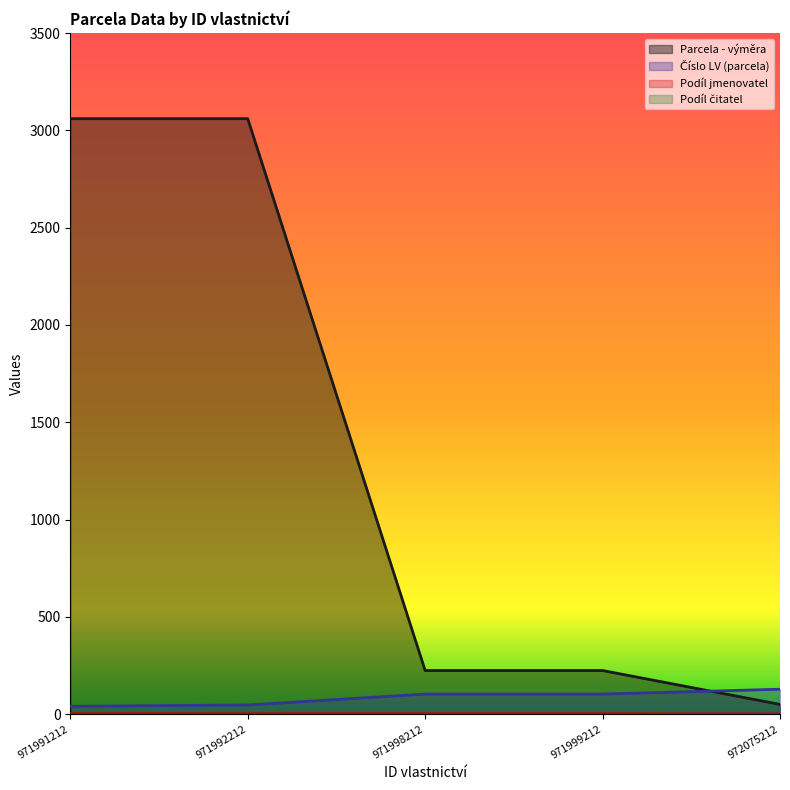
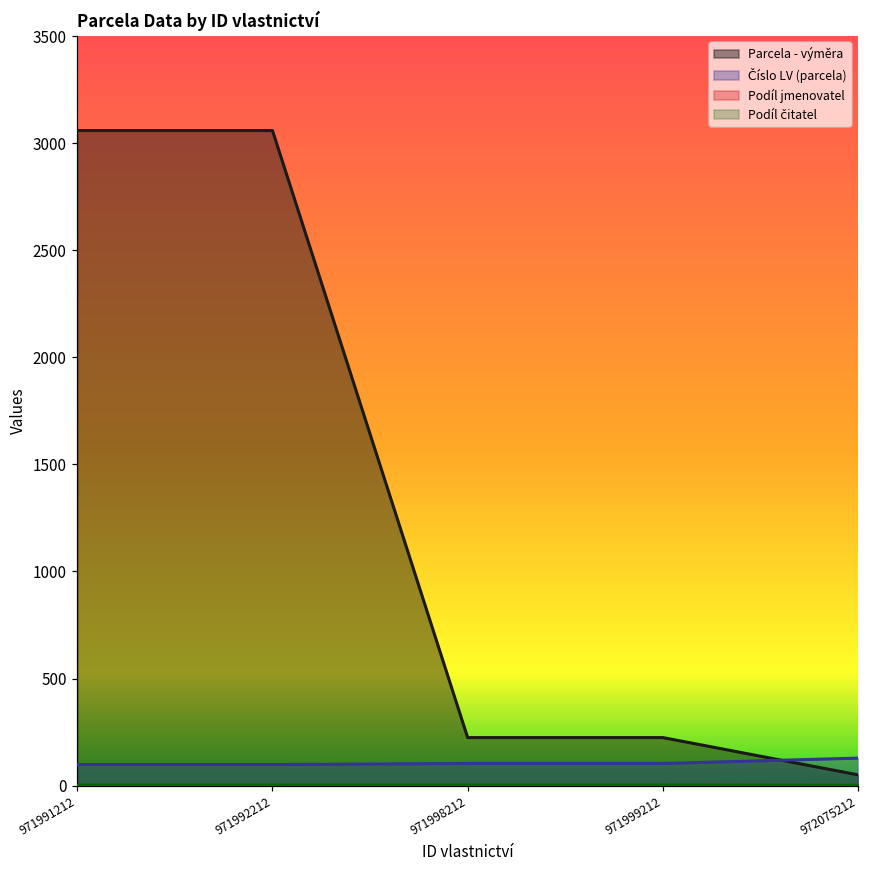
Číslo LV (parcela), 971991212: 40 -> 100
Číslo LV (parcela), 971992212: 50 -> 100
